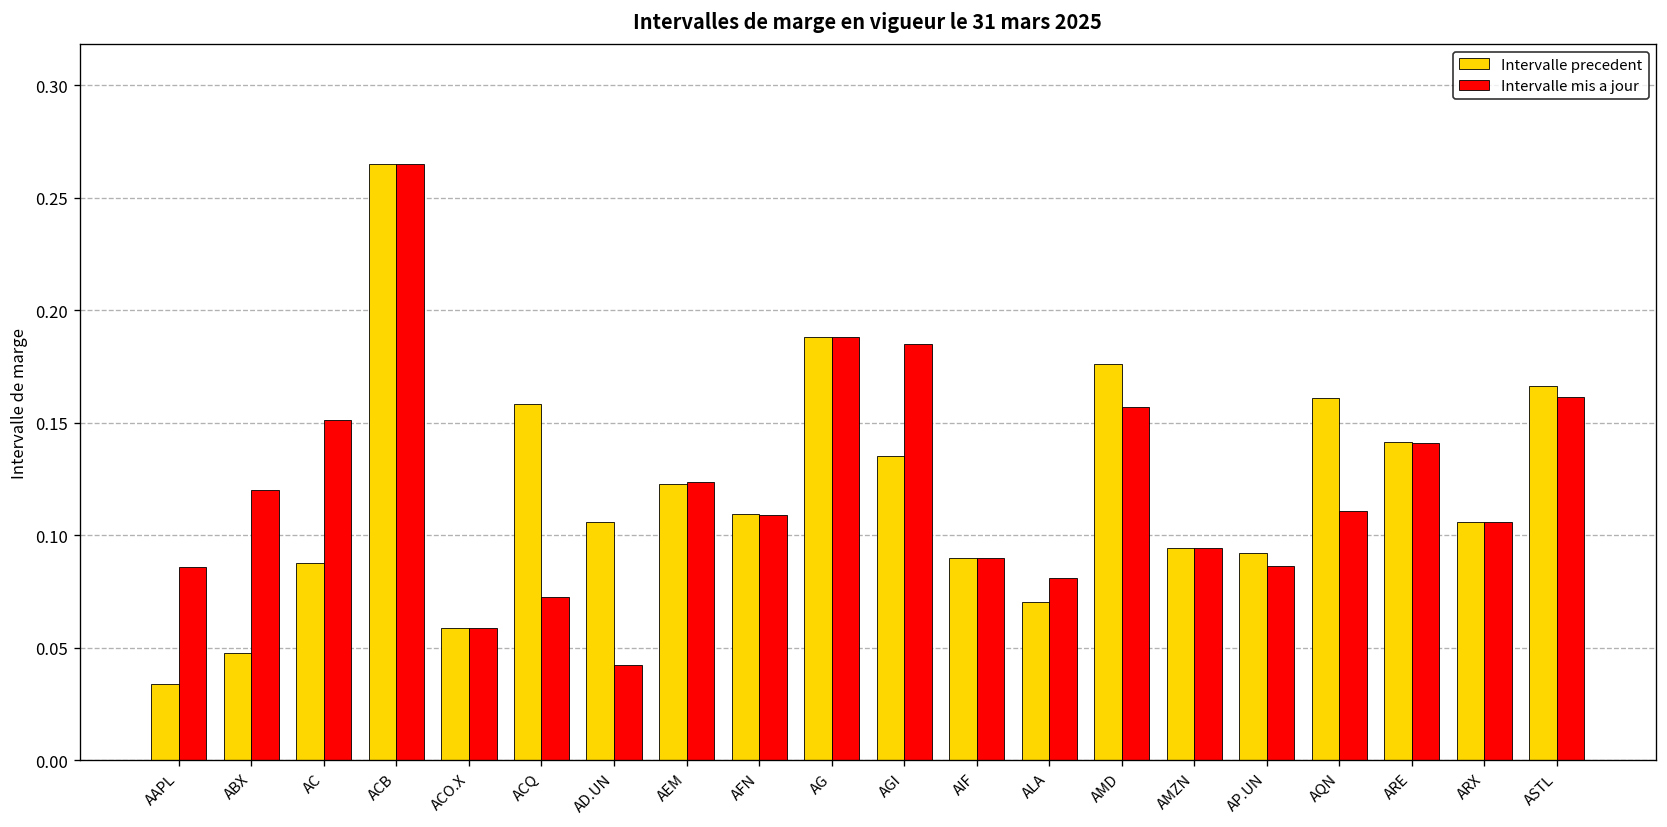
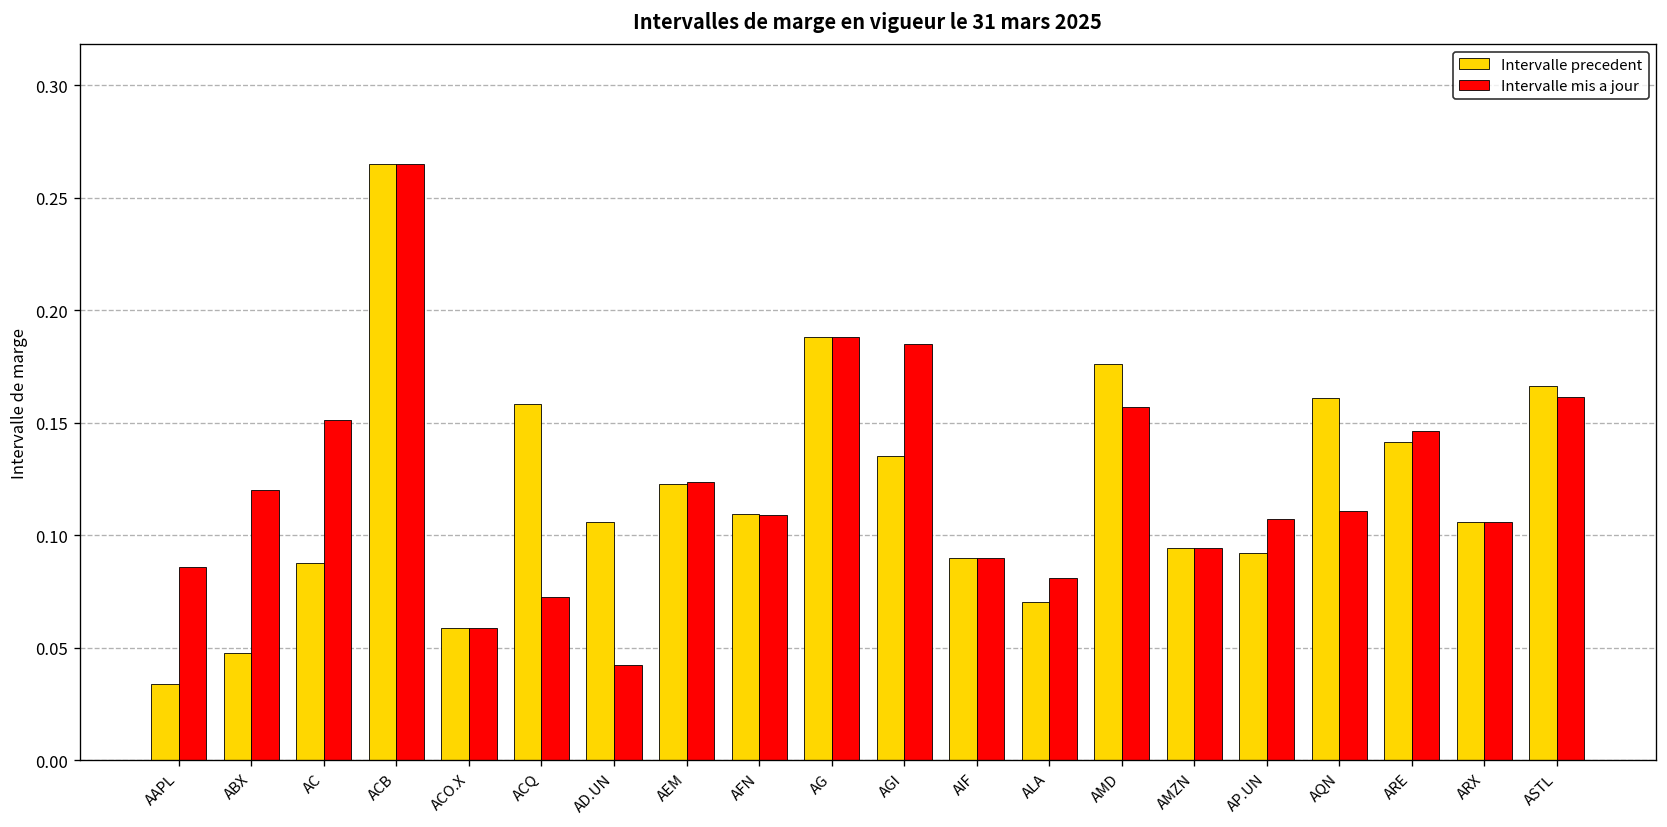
Intervalle mis a jour, AP.UN: 0.086 -> 0.107
Intervalle mis a jour, ARE: 0.141 -> 0.146
